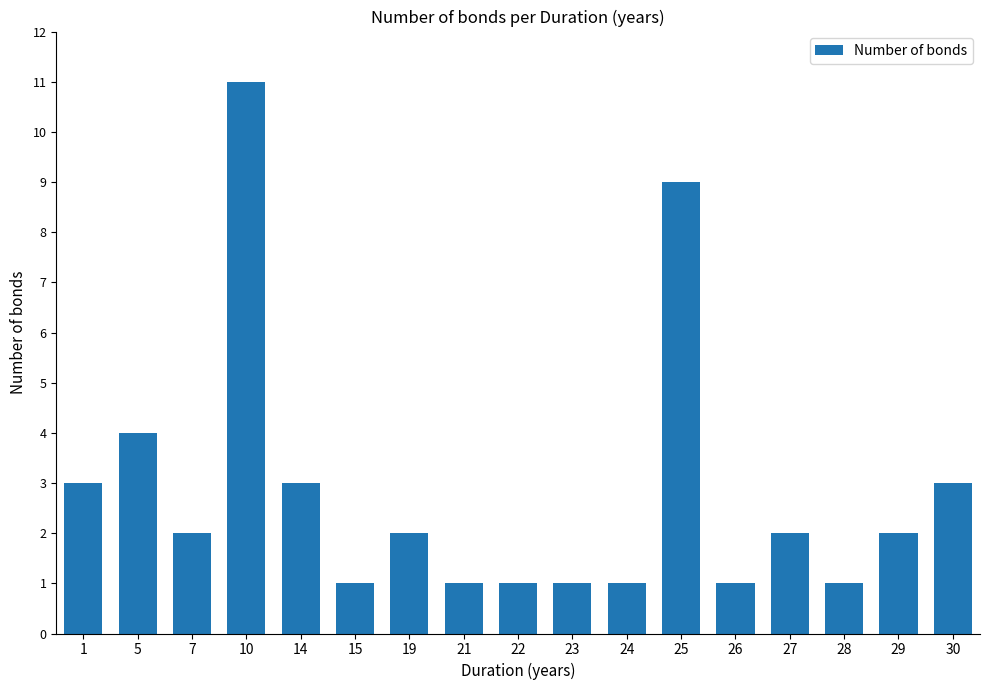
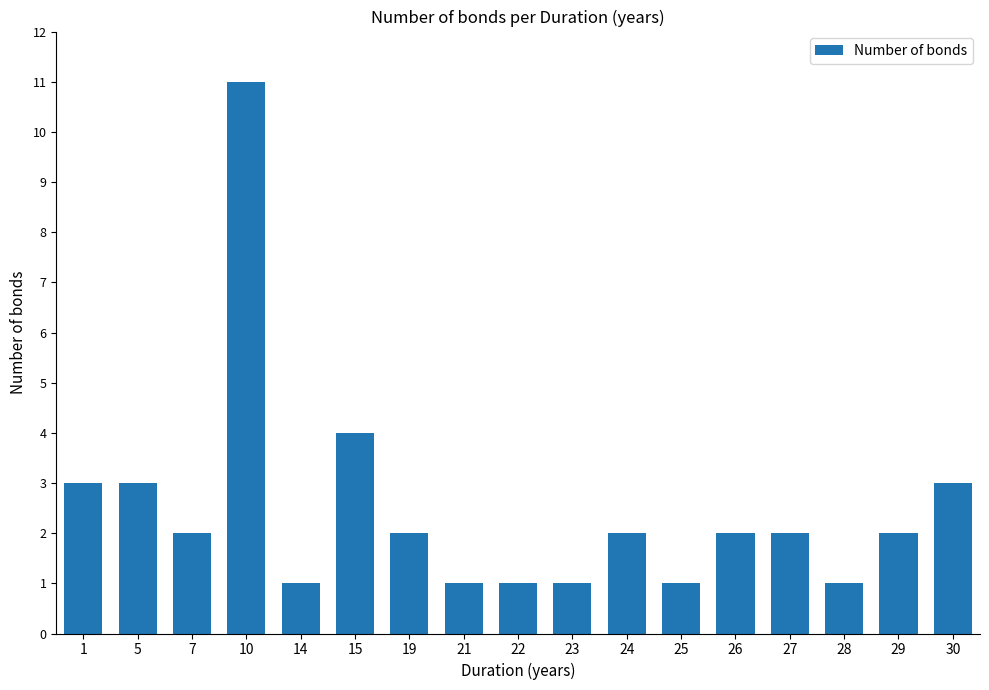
5: 4 -> 3
14: 3 -> 1
15: 1 -> 4
24: 1 -> 2
25: 9 -> 1
26: 1 -> 2
